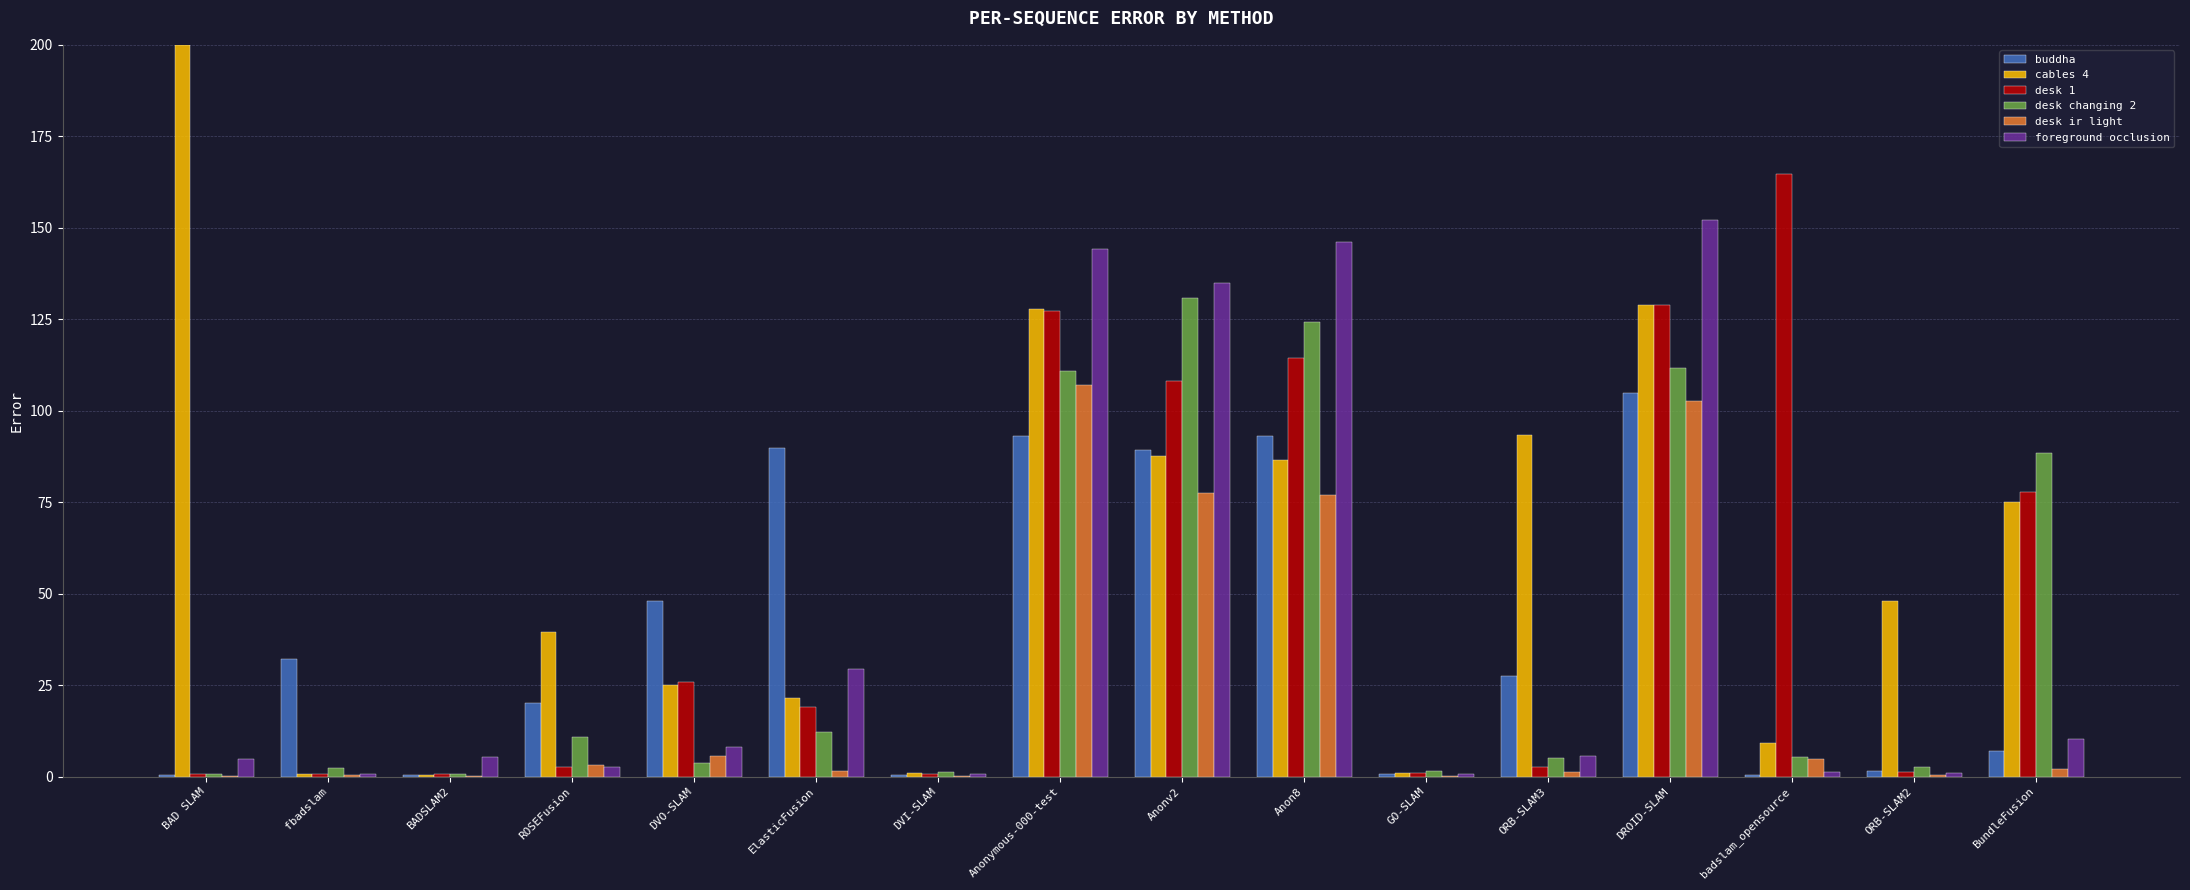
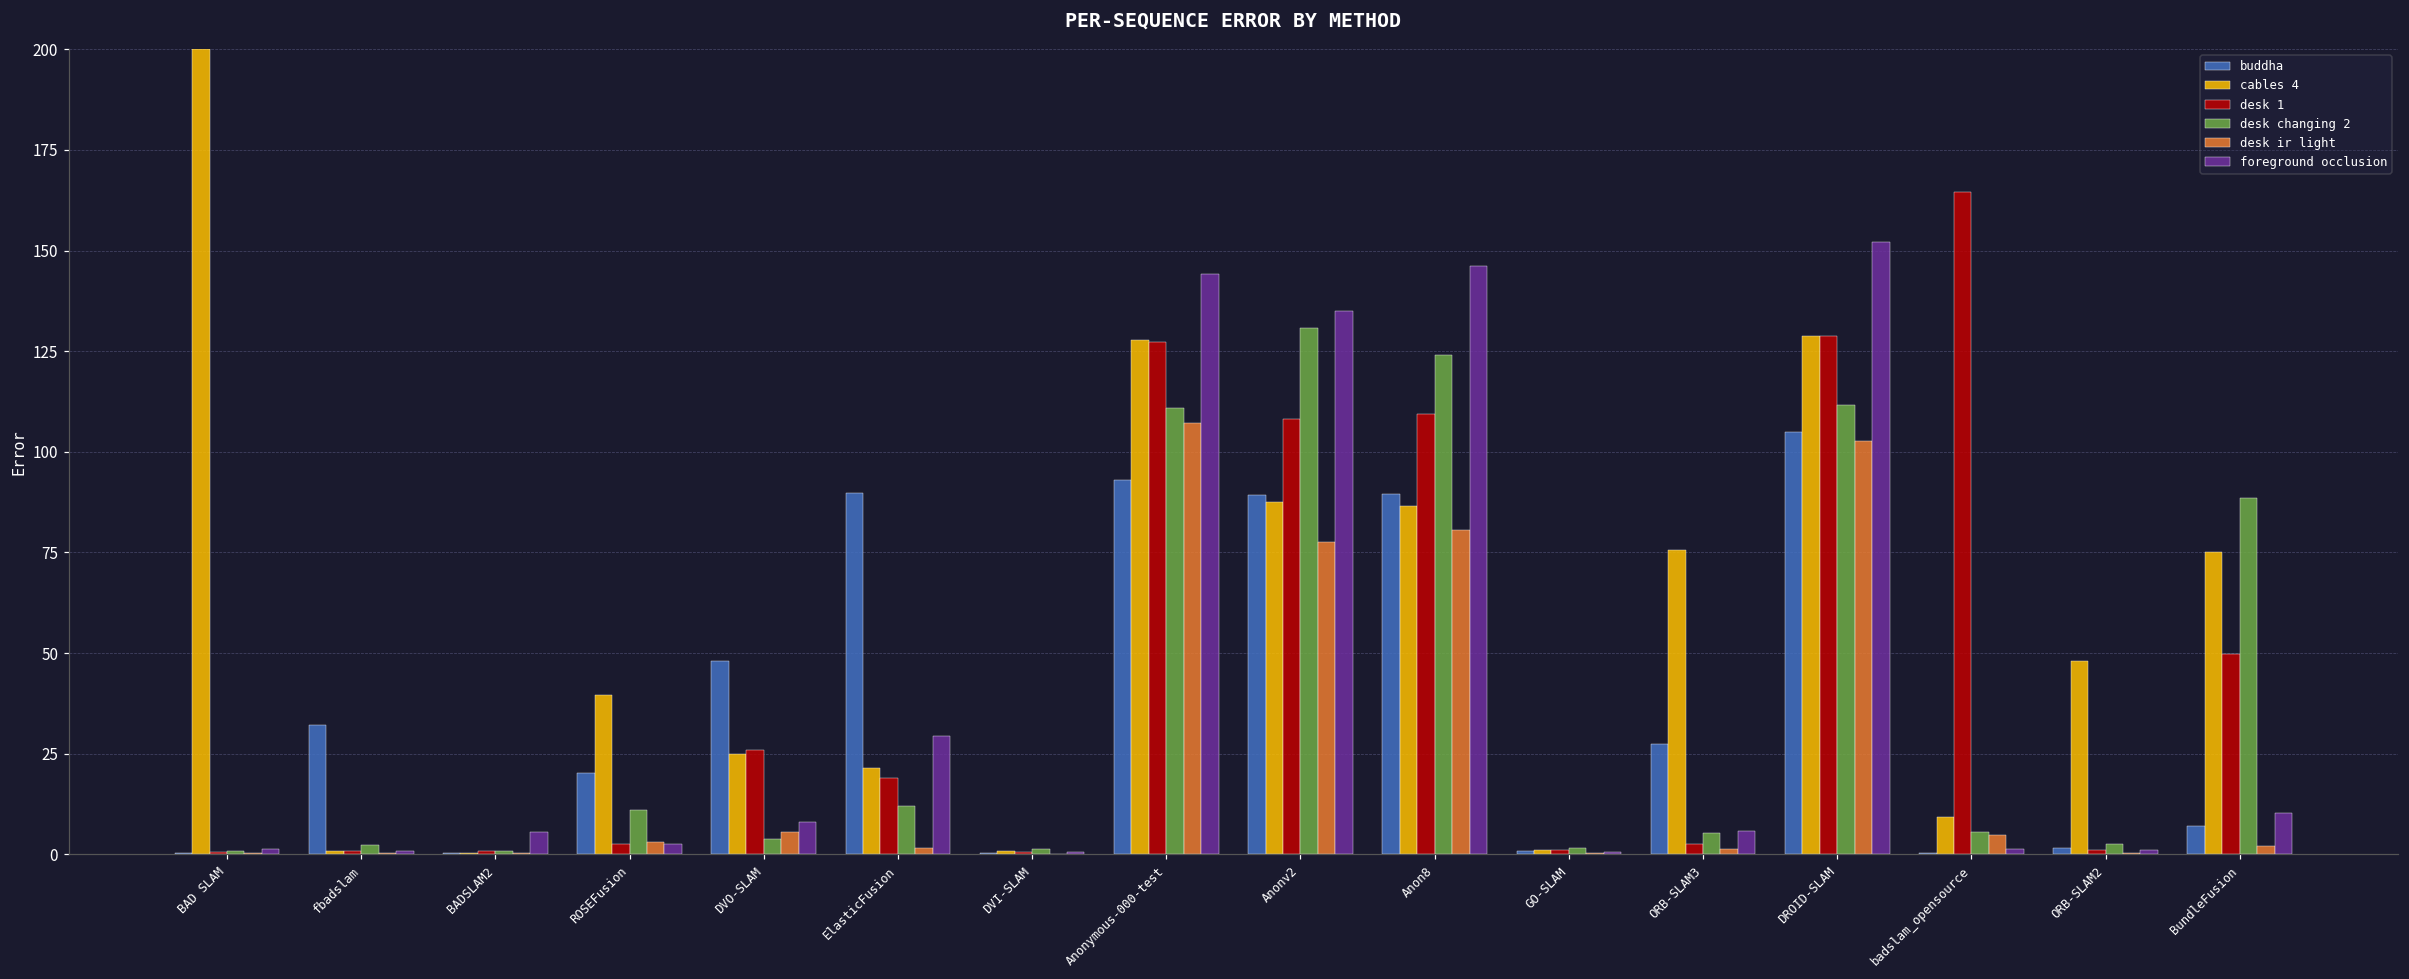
foreground occlusion, BAD SLAM: 5 -> 1
buddha, Anon8: 93 -> 89
desk 1, Anon8: 114 -> 109
desk ir light, Anon8: 77 -> 80
cables 4, ORB-SLAM3: 93 -> 76
desk 1, BundleFusion: 78 -> 50
